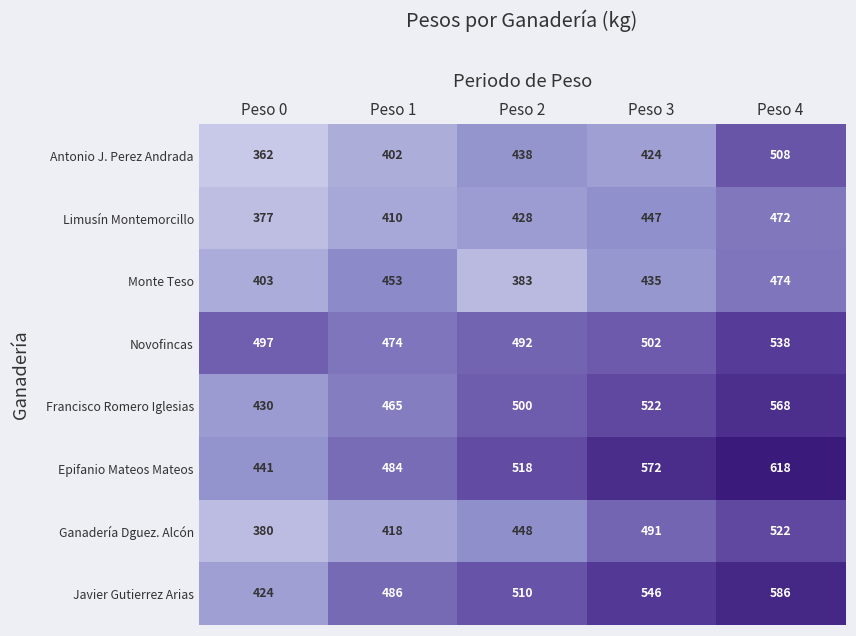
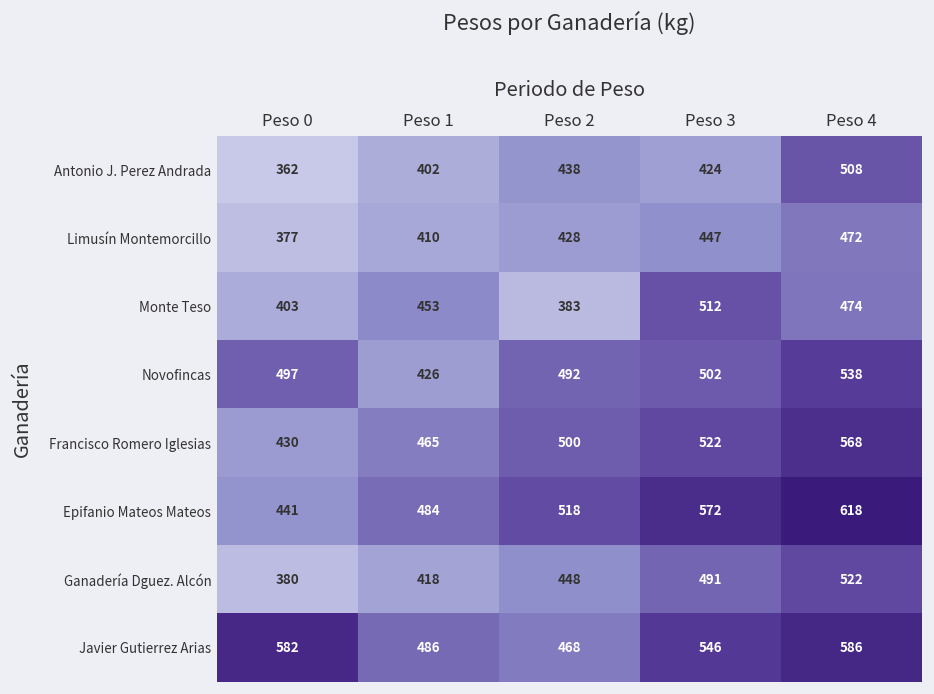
Monte Teso, Peso 3: 435 -> 512
Novofincas, Peso 1: 474 -> 426
Javier Gutierrez Arias, Peso 0: 424 -> 582
Javier Gutierrez Arias, Peso 2: 510 -> 468
